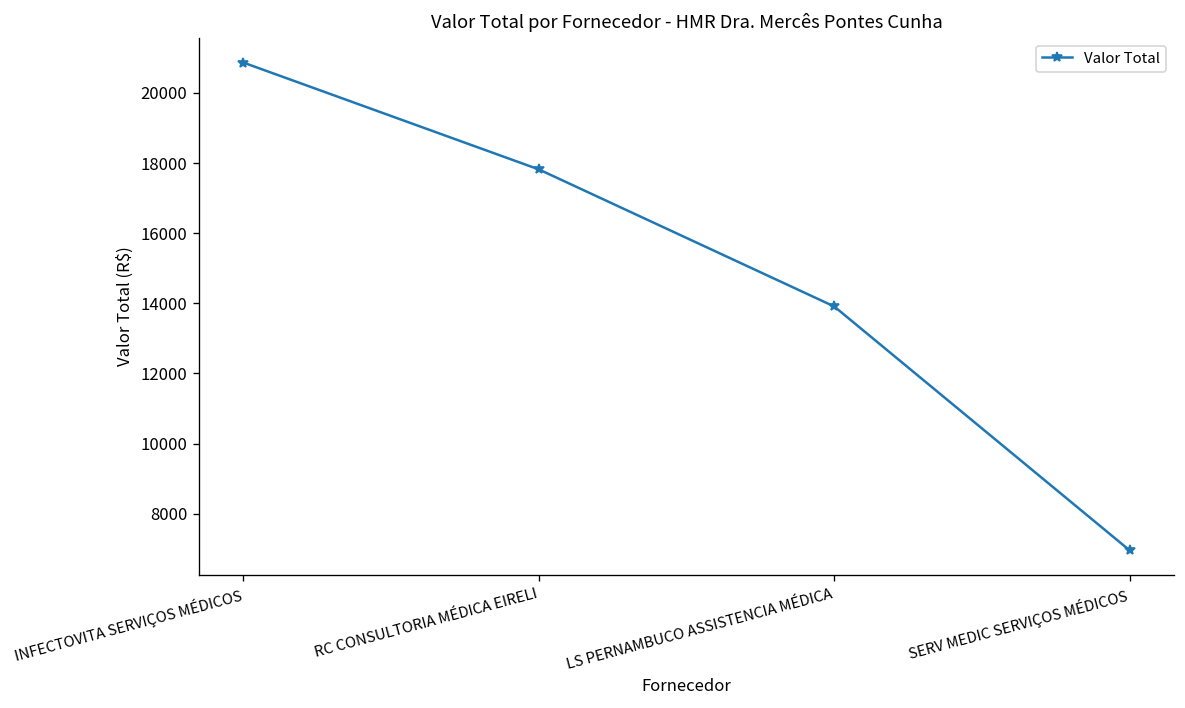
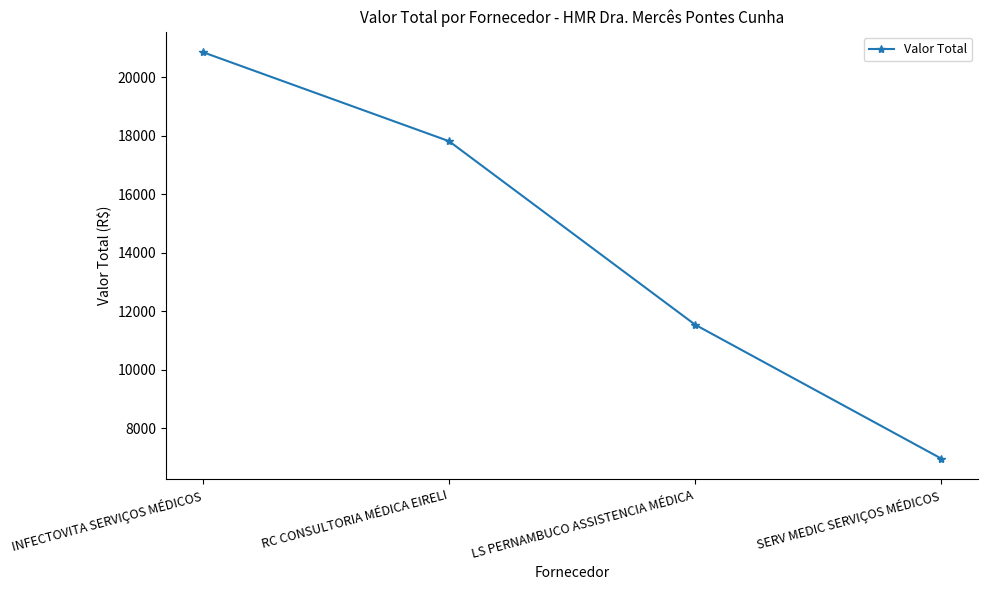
LS PERNAMBUCO ASSISTENCIA MÉDICA: 13900 -> 11500
